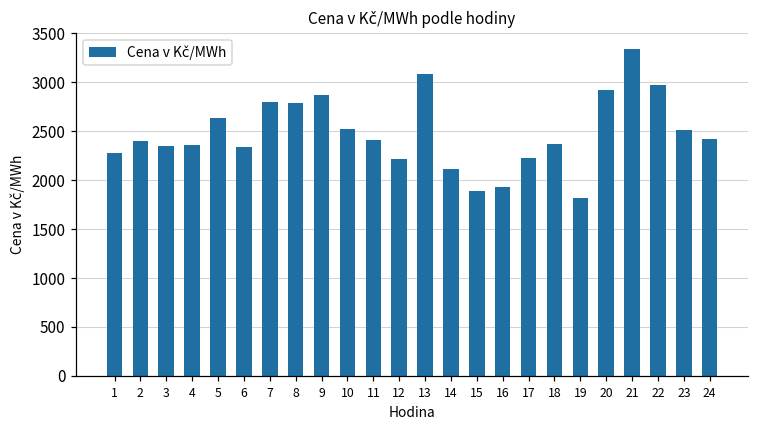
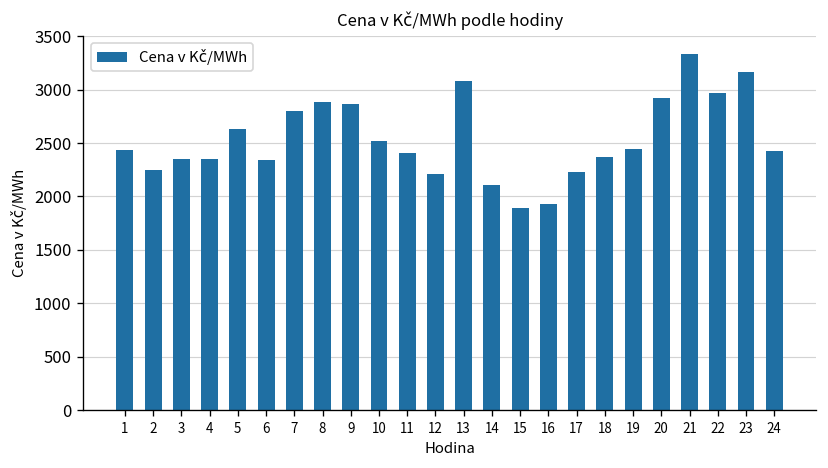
1: 2300 -> 2400
2: 2400 -> 2200
8: 2800 -> 2900
19: 1800 -> 2400
23: 2500 -> 3200
